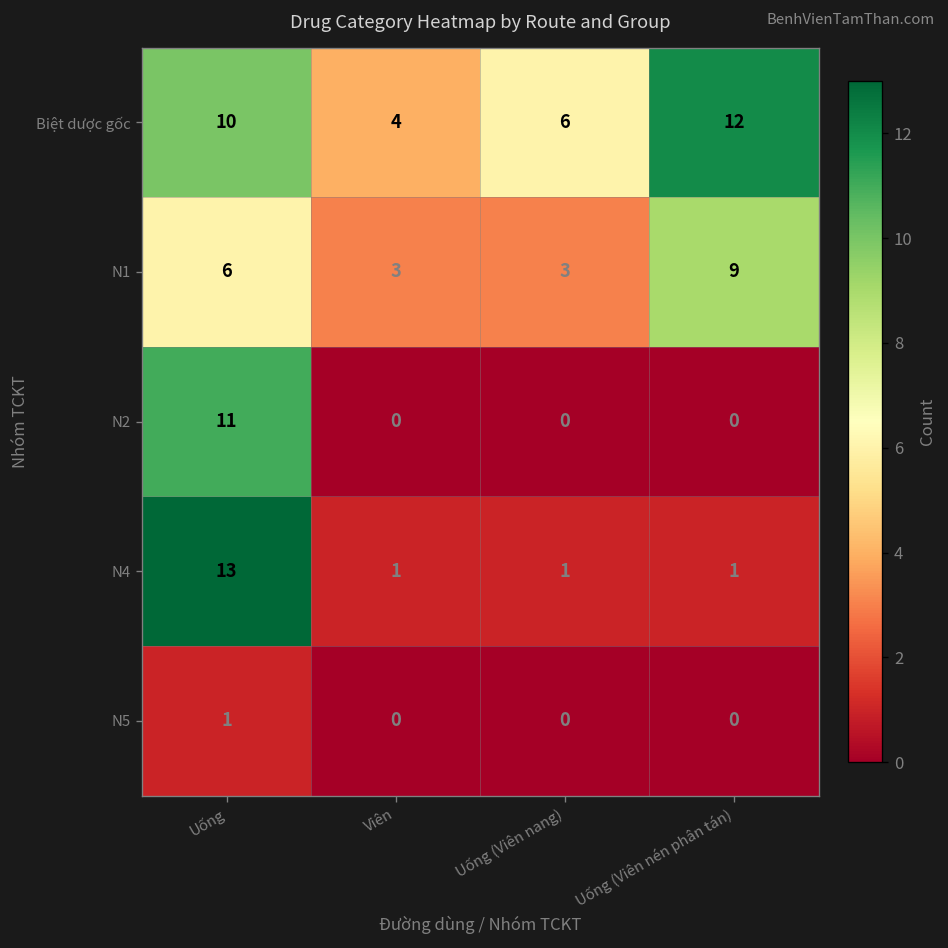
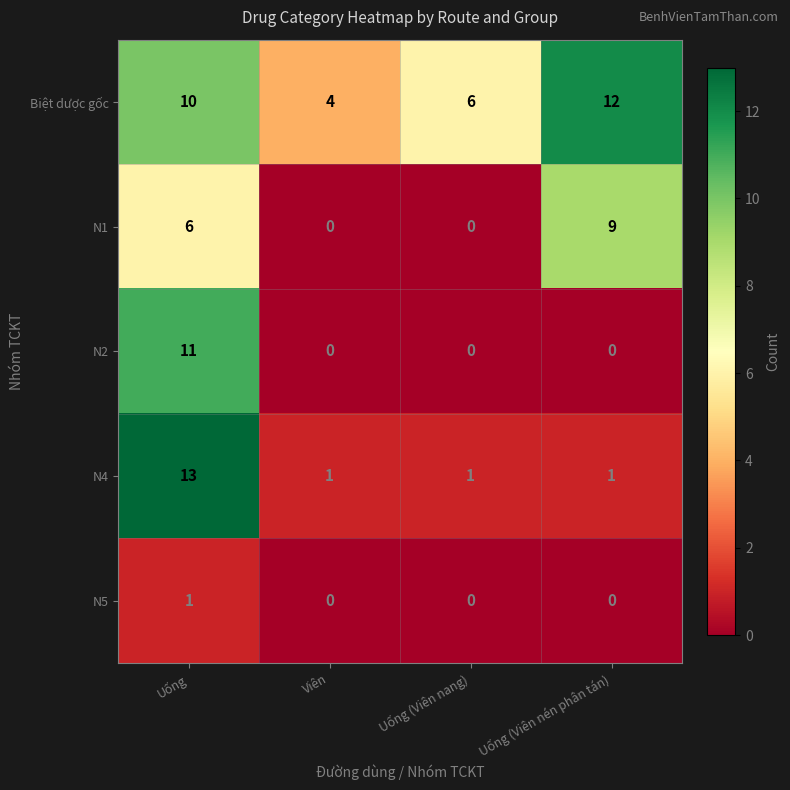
N1, Viên: 3 -> 0
N1, Uống (Viên nang): 3 -> 0
